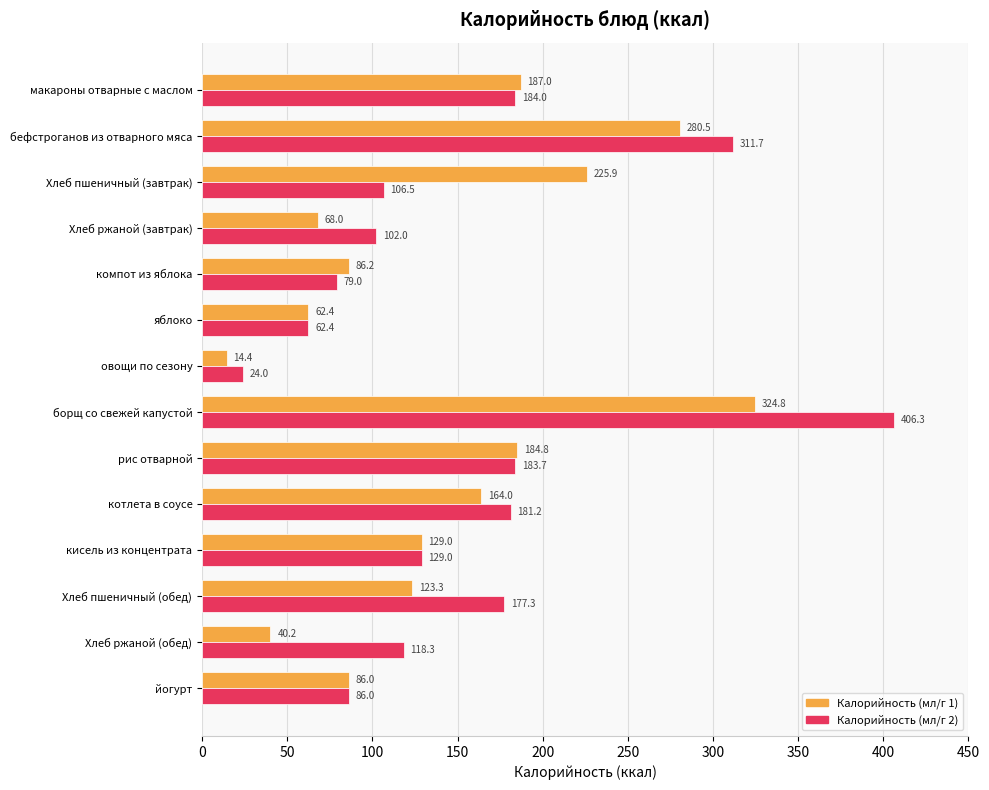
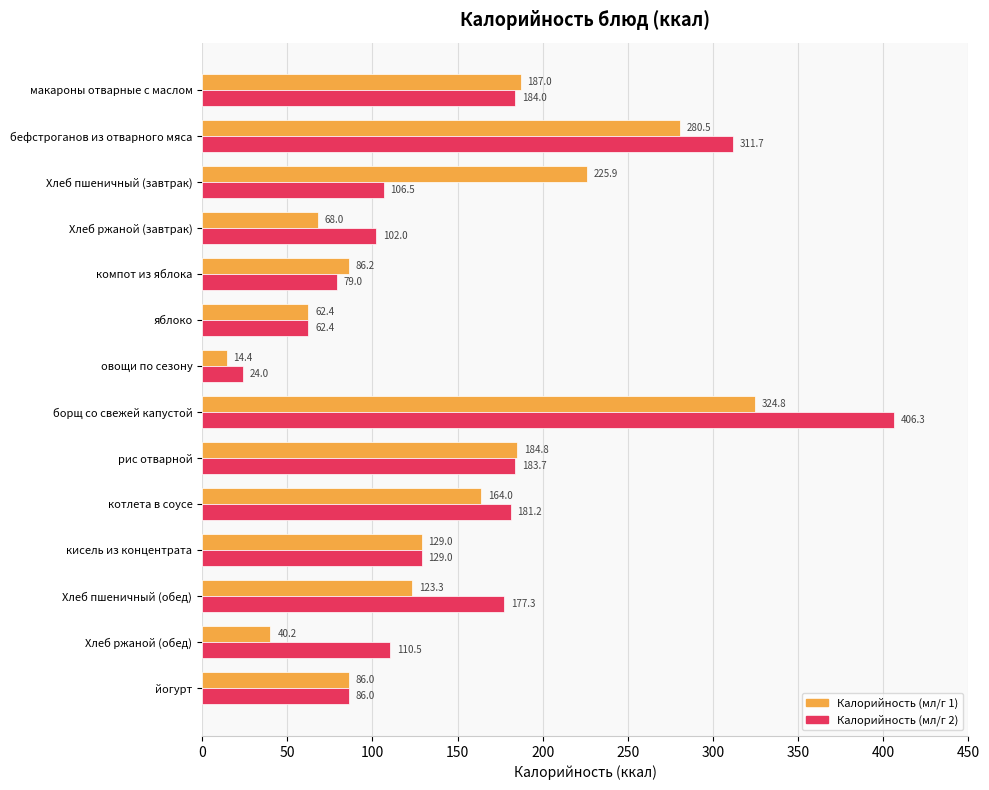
Калорийность (мл/г 2), Хлеб ржаной (обед): 118.3 -> 110.5
